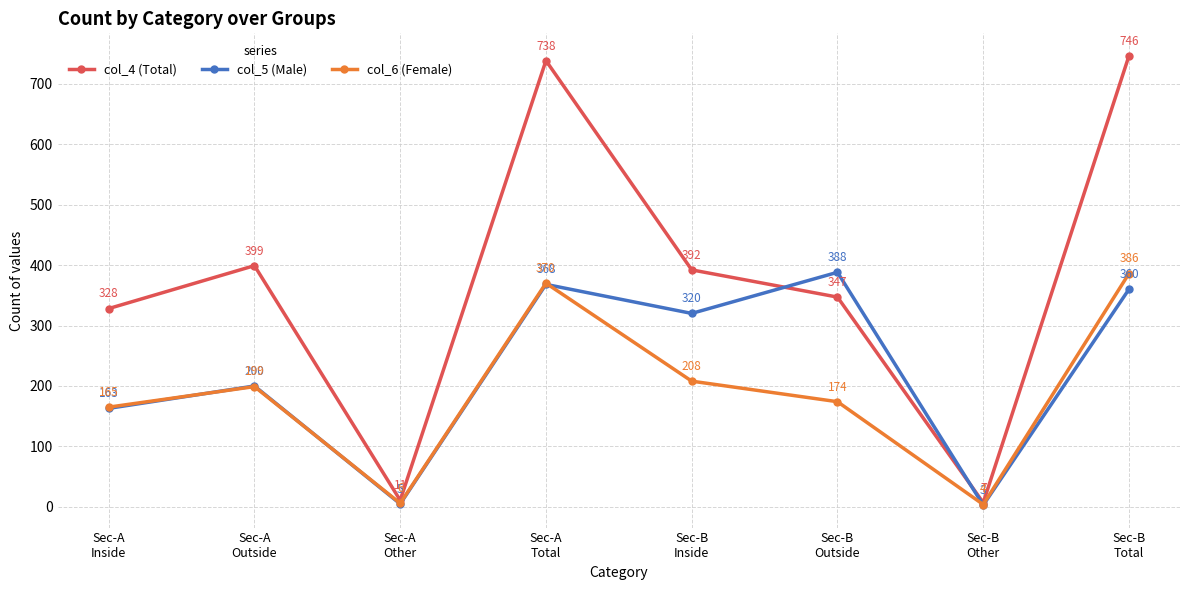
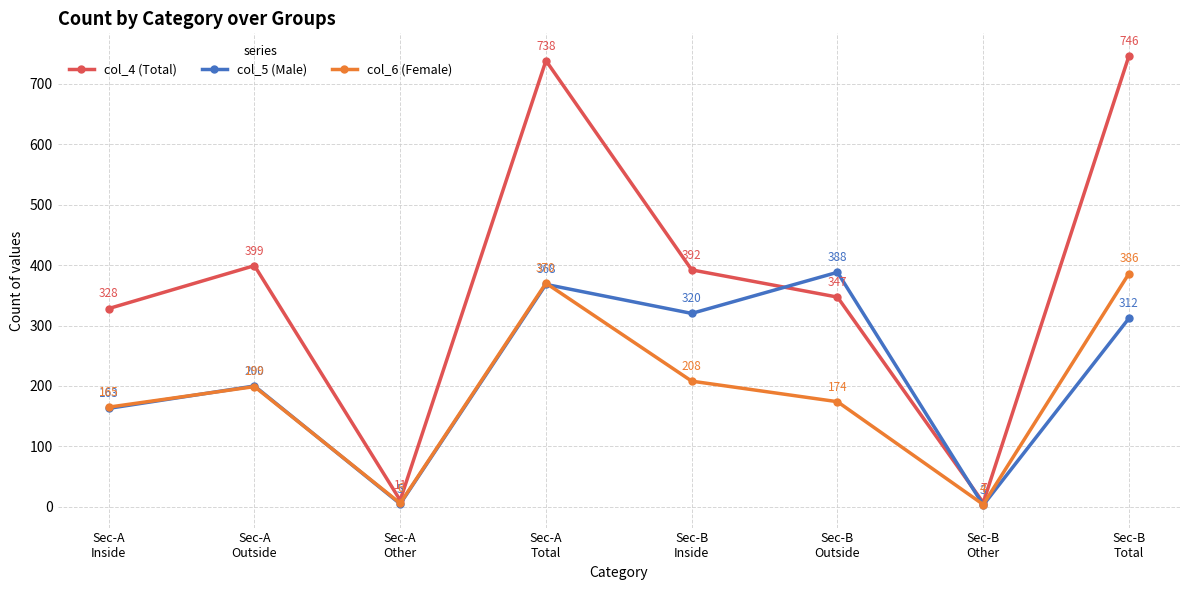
col_5 (Male), Sec-B Total: 360 -> 312
